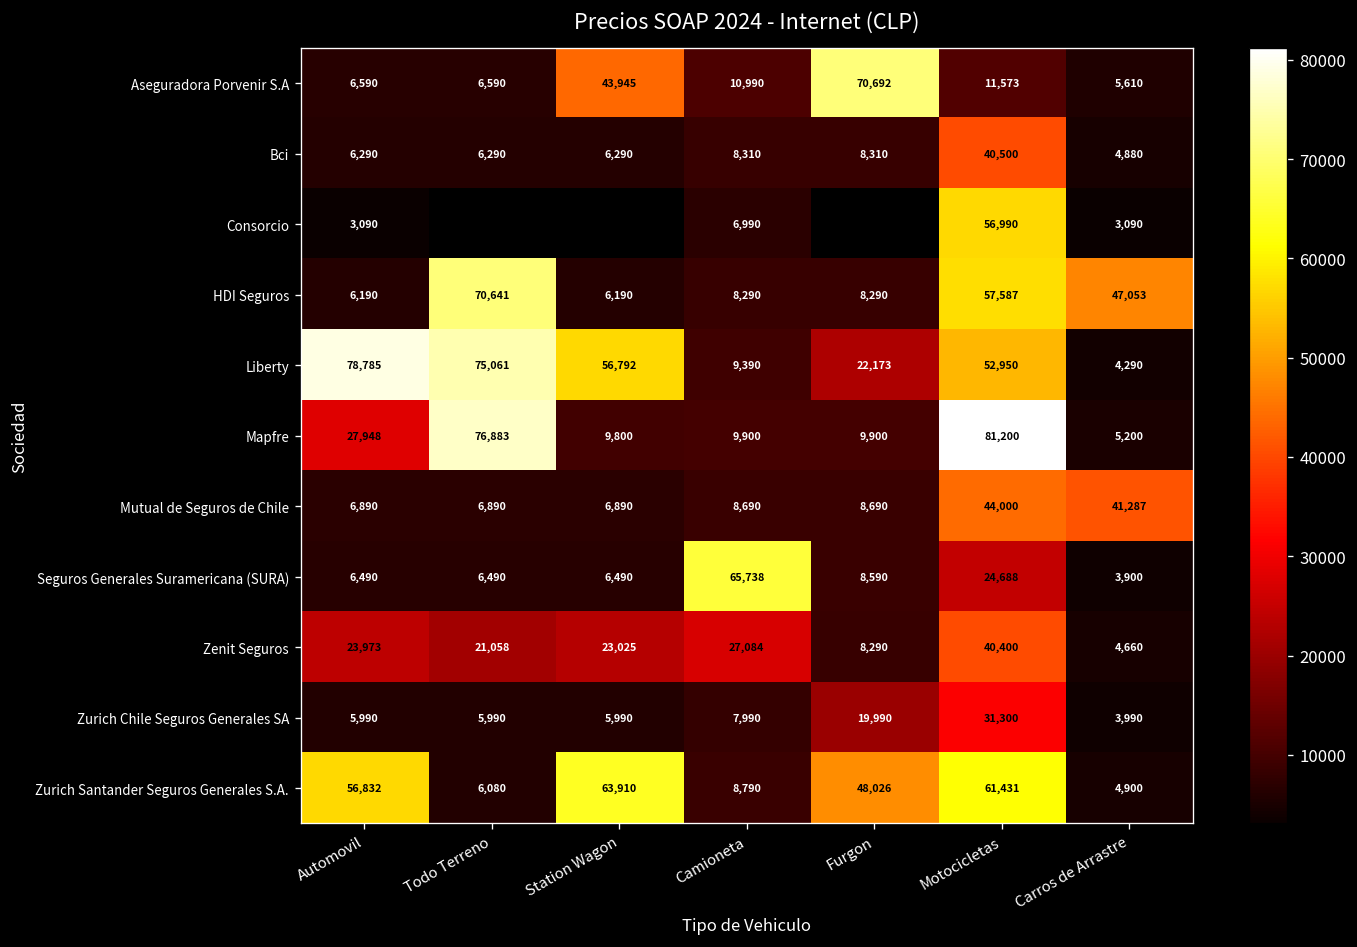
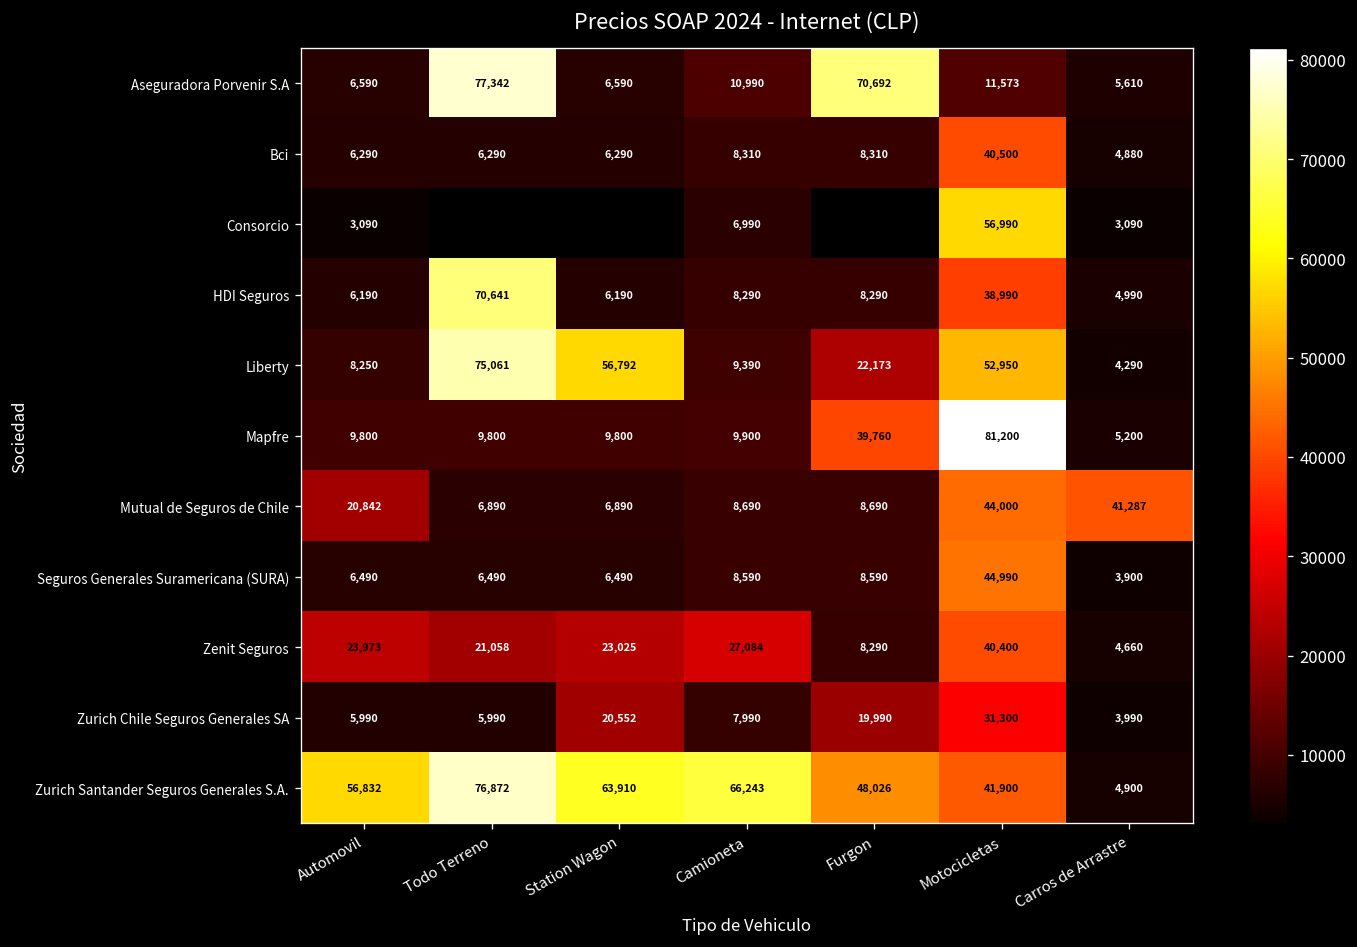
Aseguradora Porvenir S.A, Todo Terreno: 6,590 -> 77,342
Aseguradora Porvenir S.A, Station Wagon: 43,945 -> 6,590
HDI Seguros, Motocicletas: 57,587 -> 38,990
HDI Seguros, Carros de Arrastre: 47,053 -> 4,990
Liberty, Automovil: 78,785 -> 8,250
Mapfre, Automovil: 27,948 -> 9,800
Mapfre, Todo Terreno: 76,883 -> 9,800
Mapfre, Furgon: 9,900 -> 39,760
Mutual de Seguros de Chile, Automovil: 6,890 -> 20,842
Seguros Generales Suramericana (SURA), Camioneta: 65,738 -> 8,590
Seguros Generales Suramericana (SURA), Motocicletas: 24,688 -> 44,990
Zurich Chile Seguros Generales SA, Station Wagon: 5,990 -> 20,552
Zurich Santander Seguros Generales S.A., Todo Terreno: 6,080 -> 76,872
Zurich Santander Seguros Generales S.A., Camioneta: 8,790 -> 66,243
Zurich Santander Seguros Generales S.A., Motocicletas: 61,431 -> 41,900
